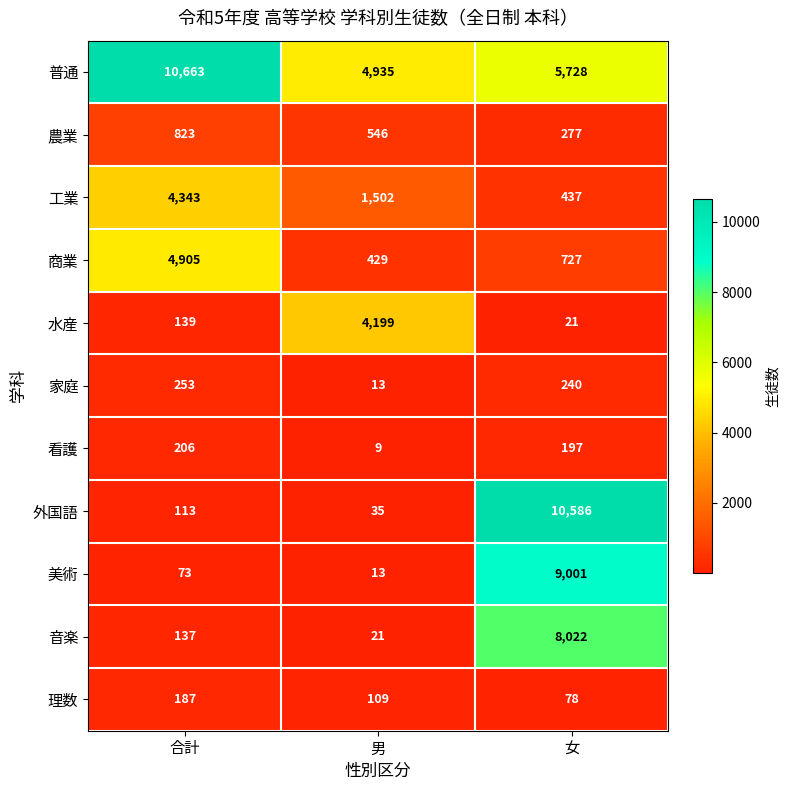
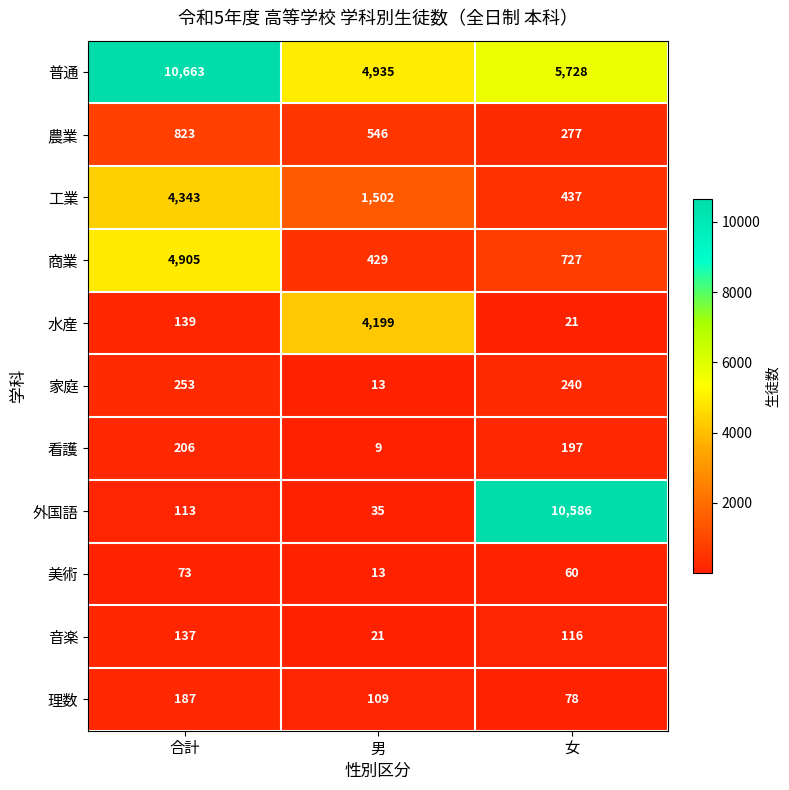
美術, 女: 9,001 -> 60
音楽, 女: 8,022 -> 116
